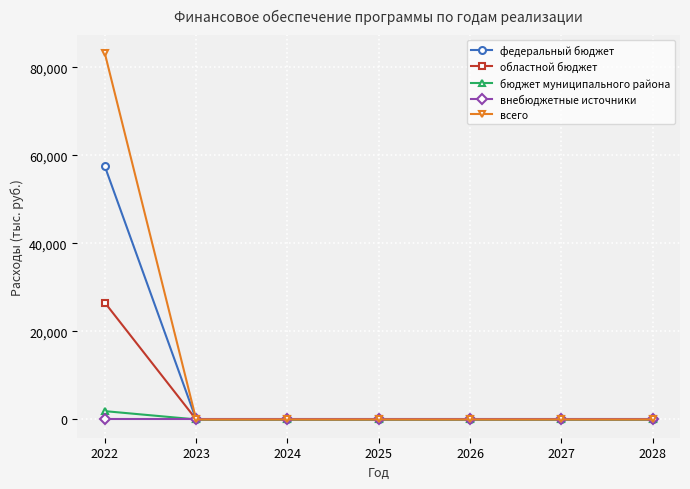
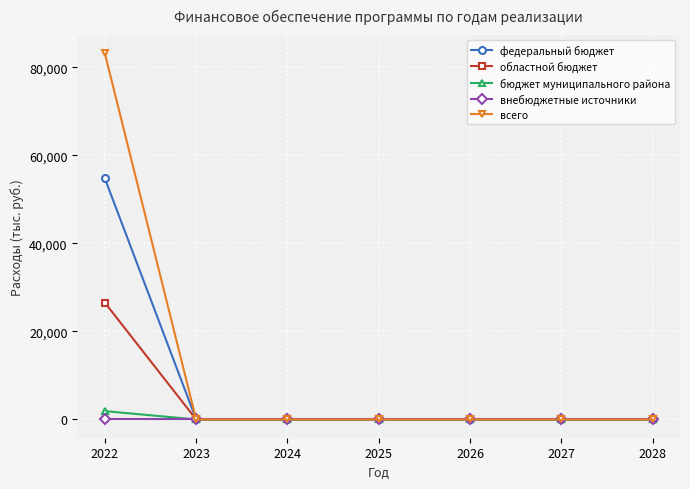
федеральный бюджет, 2022: 57,000 -> 55,000
